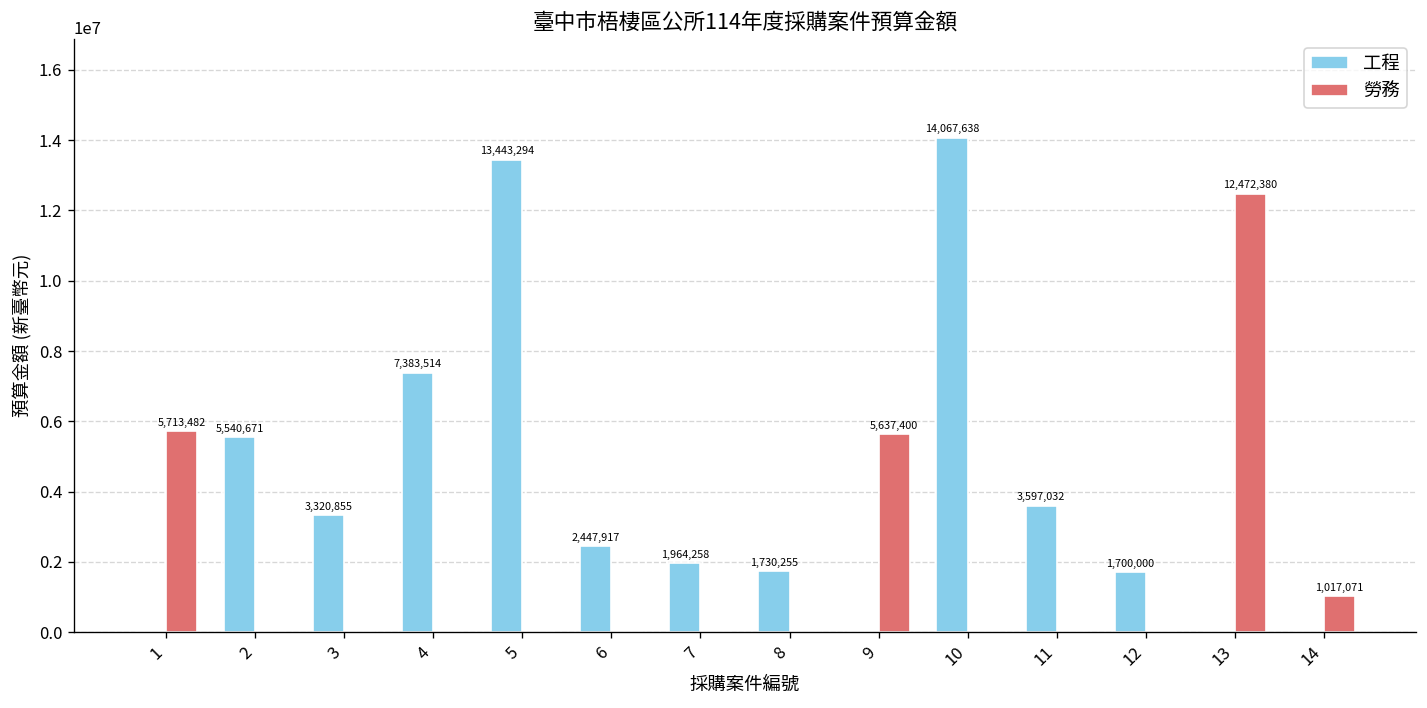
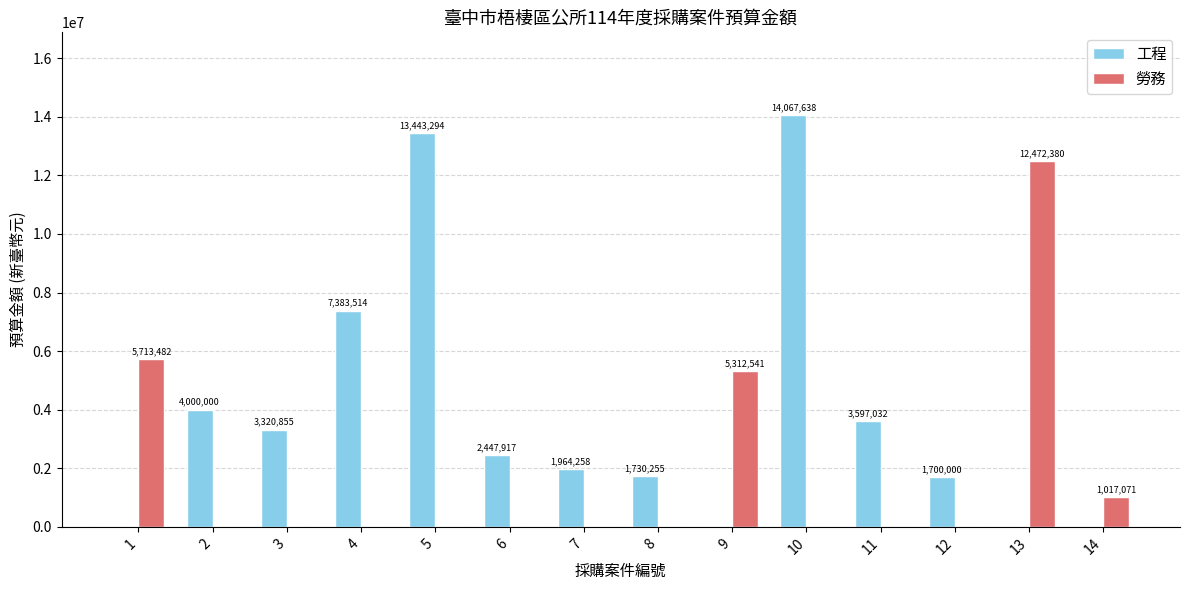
工程, 2: 5,540,671 -> 4,000,000
勞務, 9: 5,637,400 -> 5,312,541
